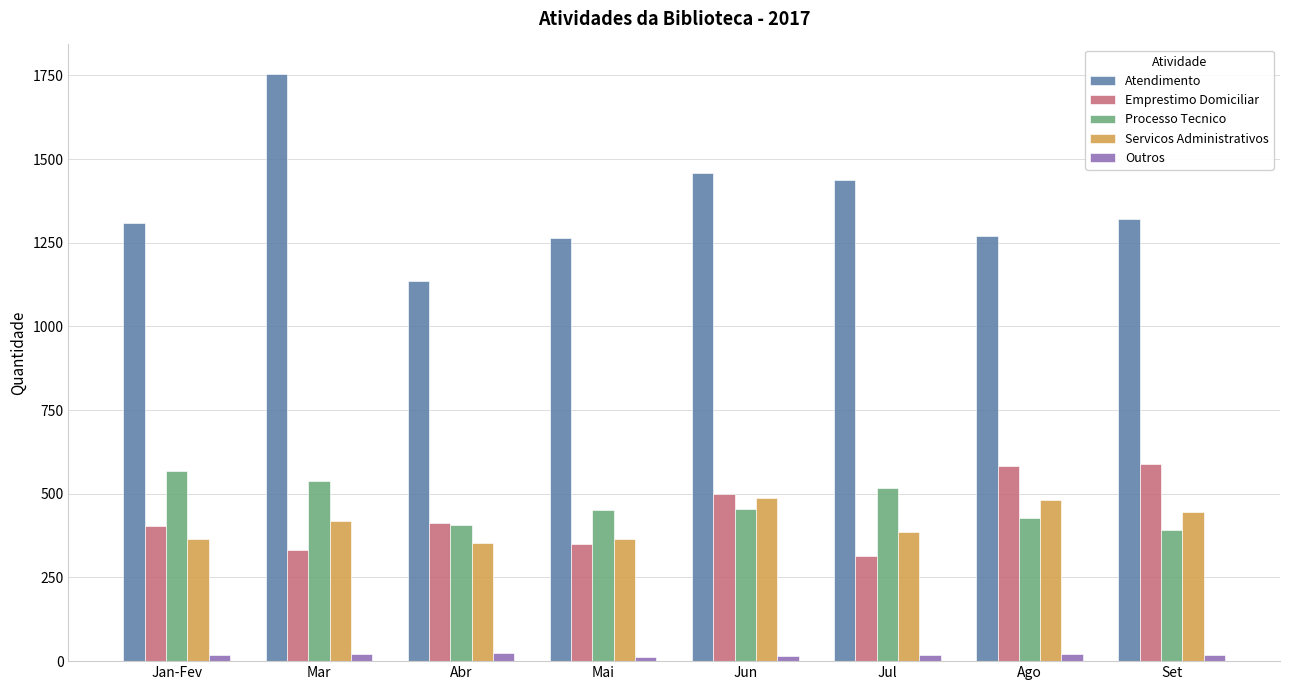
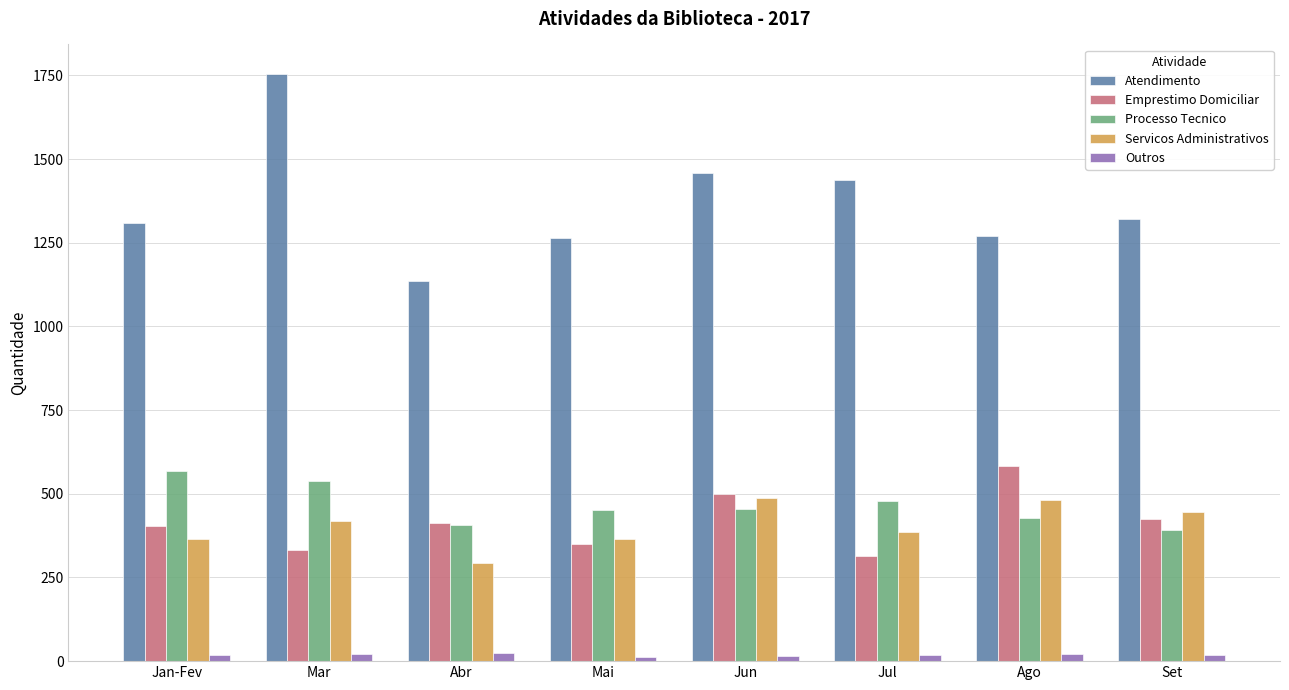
Servicos Administrativos, Abr: 350 -> 290
Processo Tecnico, Jul: 520 -> 480
Emprestimo Domiciliar, Set: 590 -> 430
